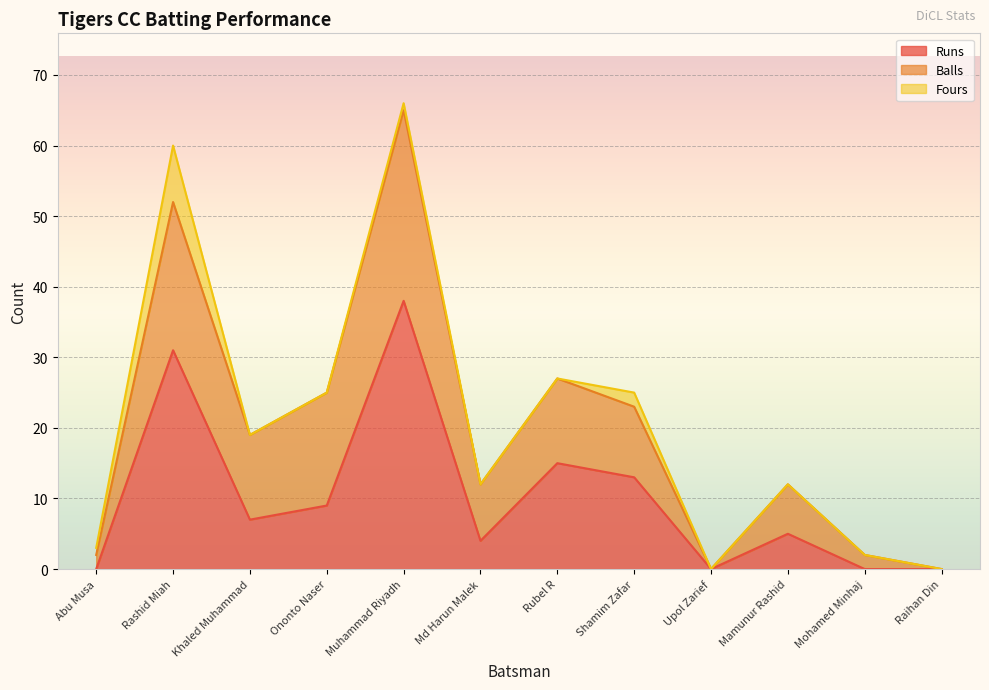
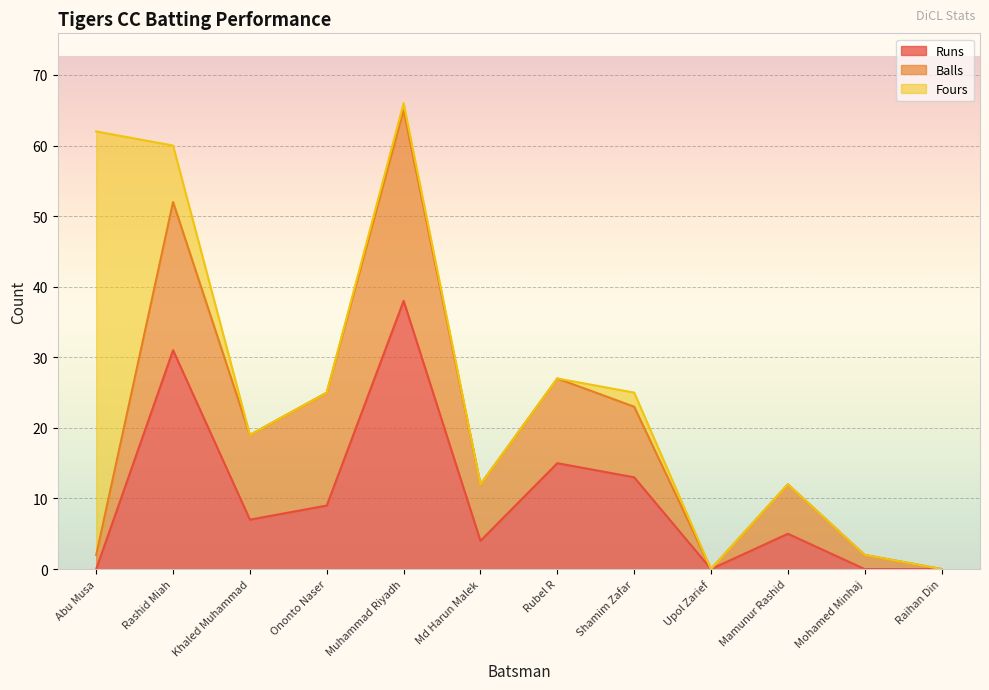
Fours, Abu Musa: 1 -> 60
